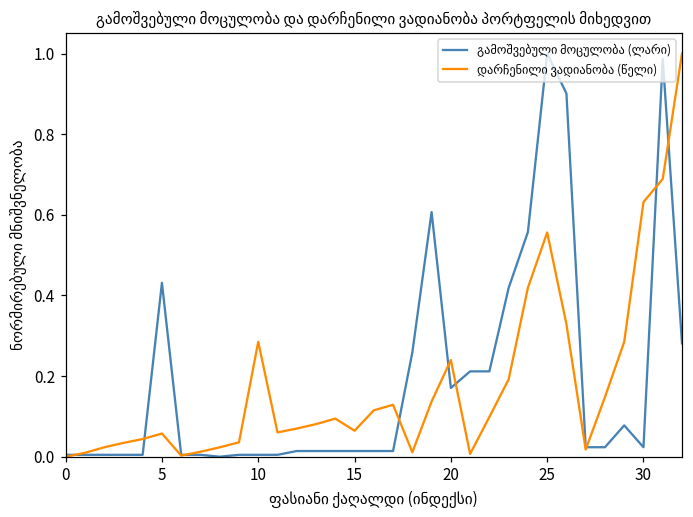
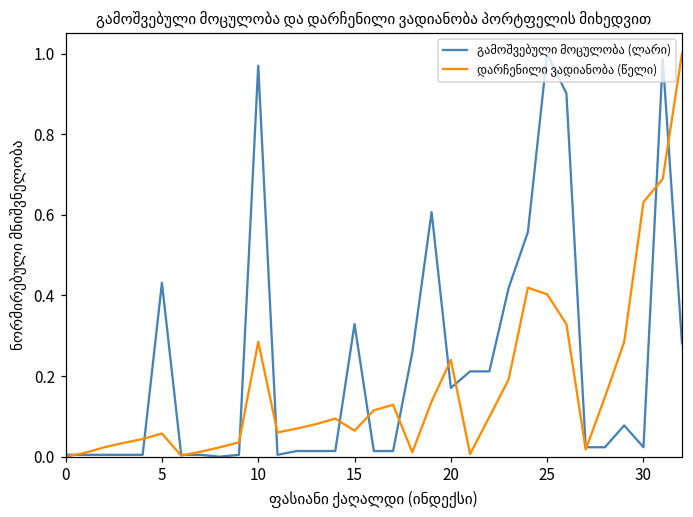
გამოშვებული მოცულობა (ლარი), 10: 0.00 -> 0.97
გამოშვებული მოცულობა (ლარი), 15: 0.01 -> 0.33
დარჩენილი ვადიანობა (წელი), 25: 0.56 -> 0.40
